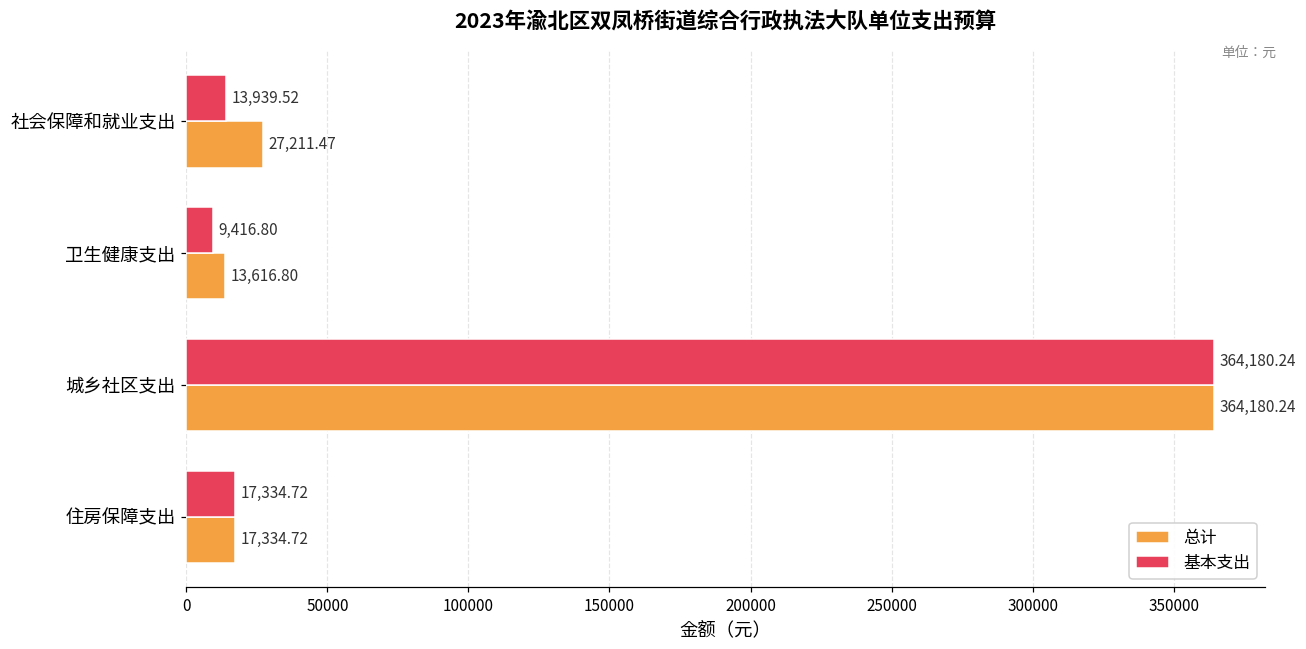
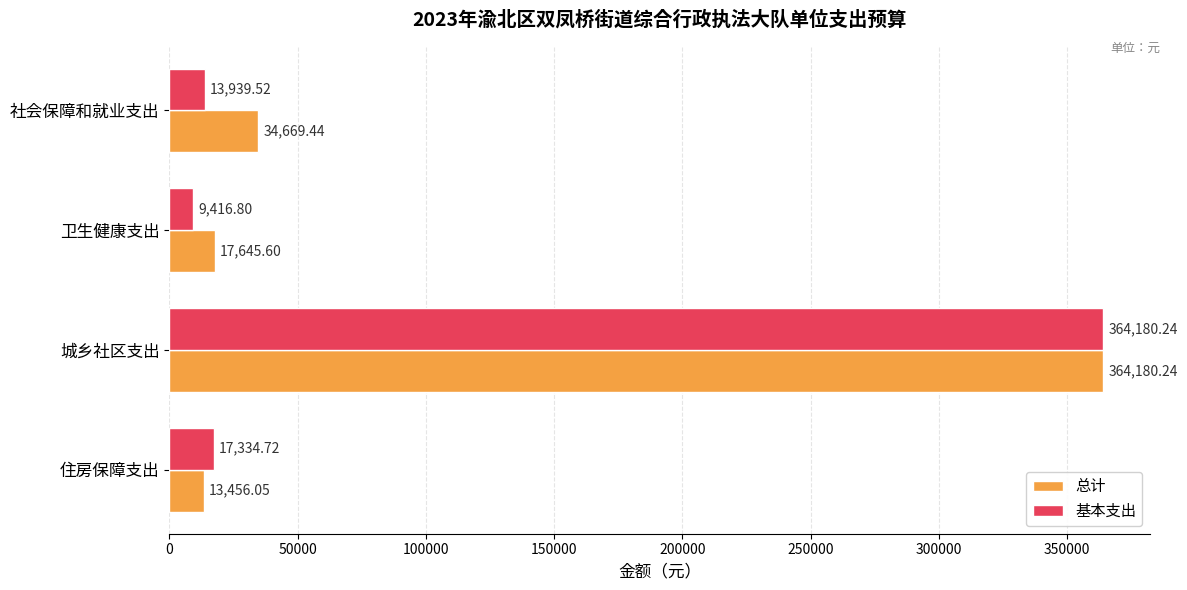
总计, 社会保障和就业支出: 27,211.47 -> 34,669.44
总计, 卫生健康支出: 13,616.80 -> 17,645.60
总计, 住房保障支出: 17,334.72 -> 13,456.05
